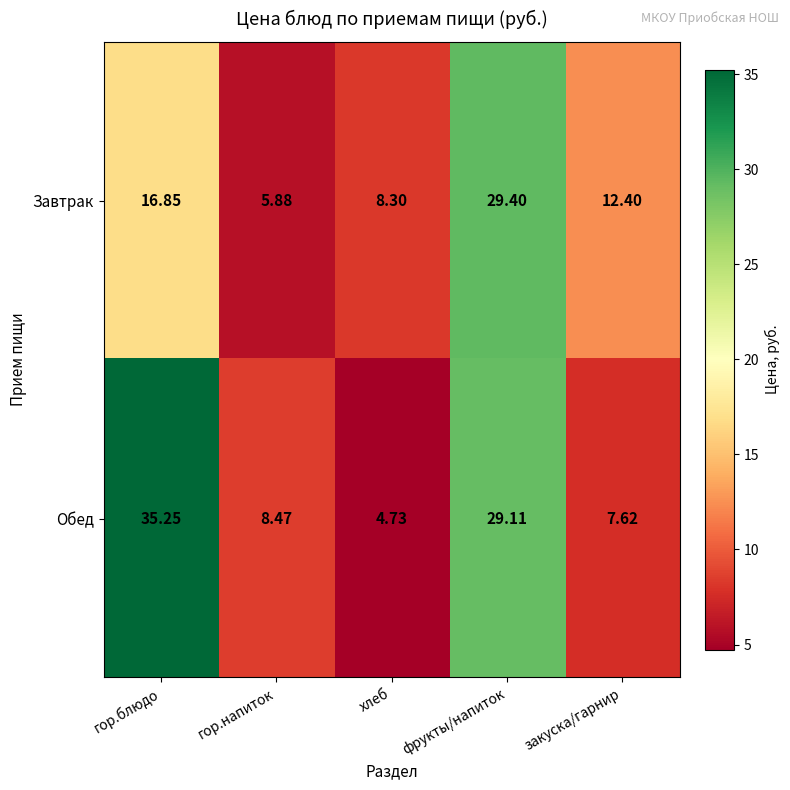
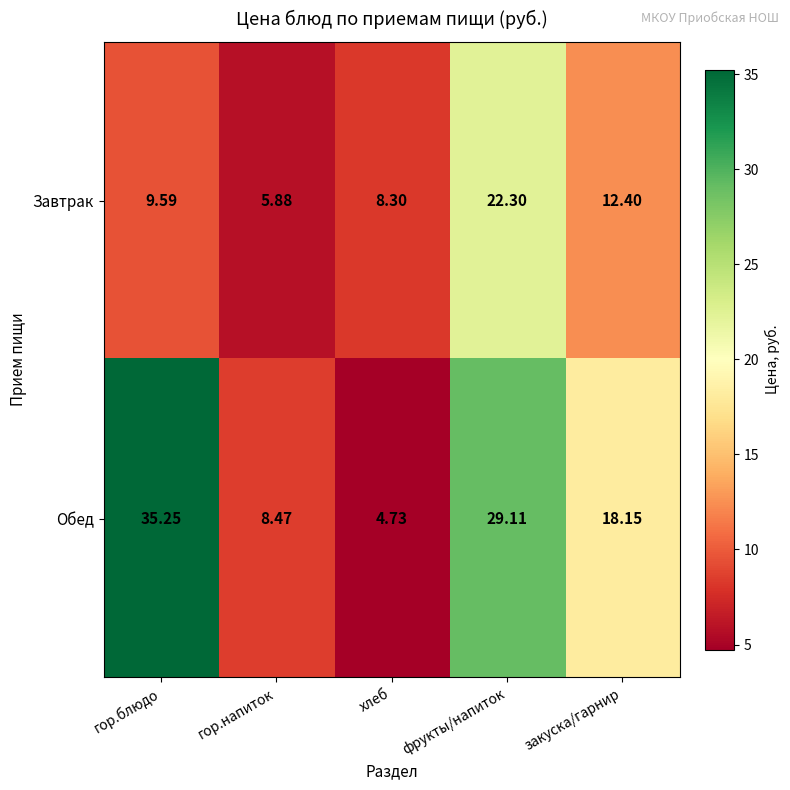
Завтрак, гор.блюдо: 16.85 -> 9.59
Завтрак, фрукты/напиток: 29.40 -> 22.30
Обед, закуска/гарнир: 7.62 -> 18.15
